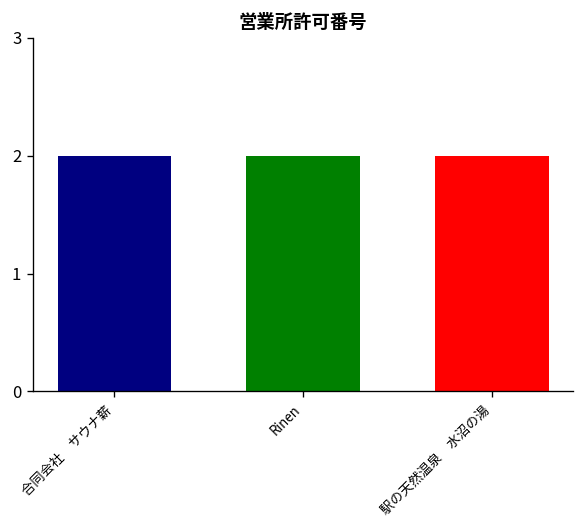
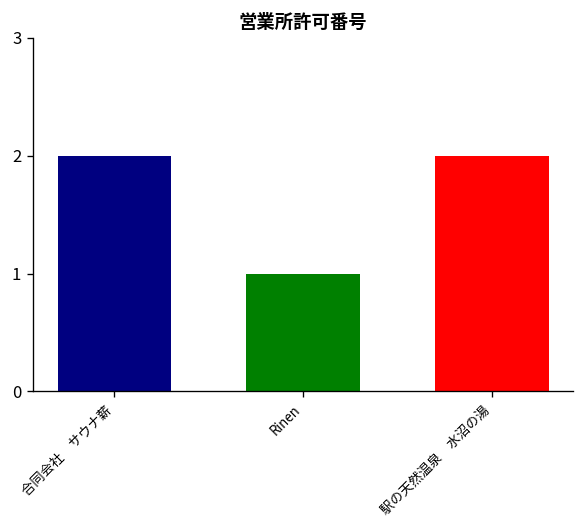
Rinen: 2 -> 1
